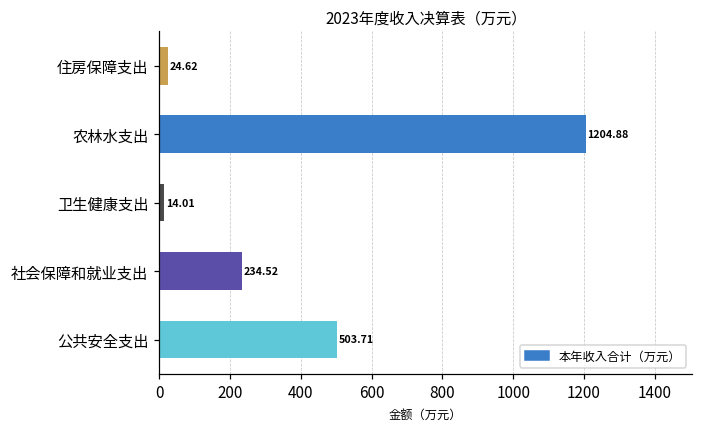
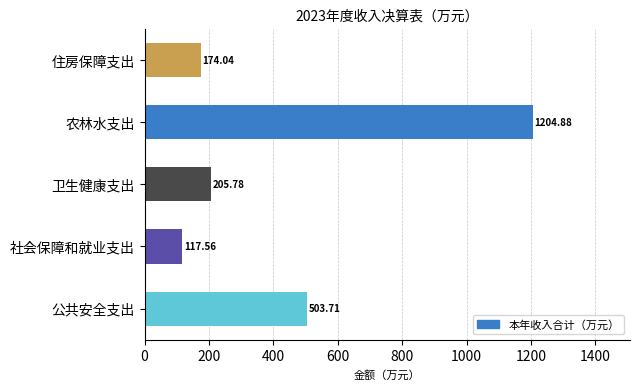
住房保障支出: 24.62 -> 174.04
卫生健康支出: 14.01 -> 205.78
社会保障和就业支出: 234.52 -> 117.56
